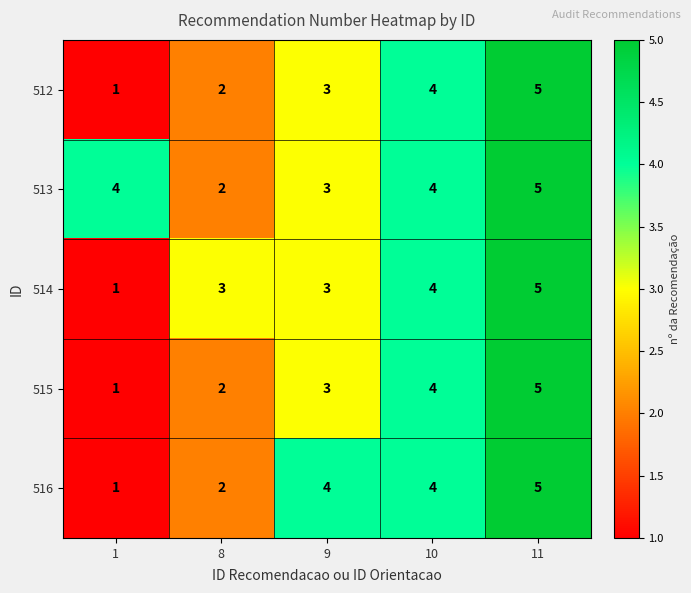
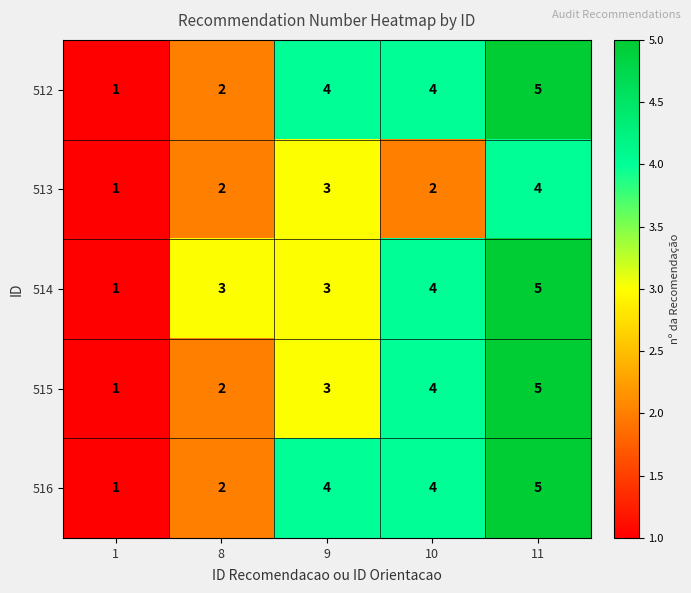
512, 9: 3 -> 4
513, 1: 4 -> 1
513, 10: 4 -> 2
513, 11: 5 -> 4
